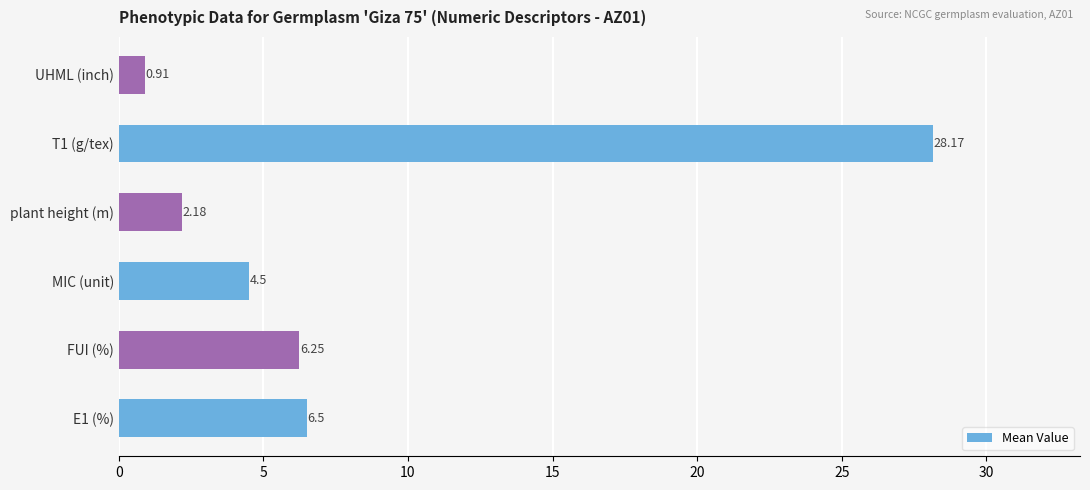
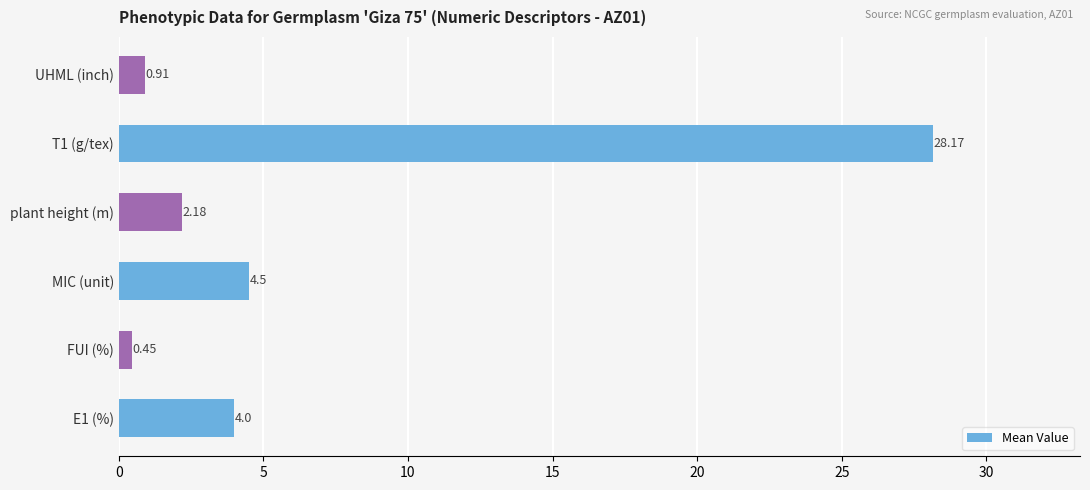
FUI (%): 6.25 -> 0.45
E1 (%): 6.5 -> 4.0
